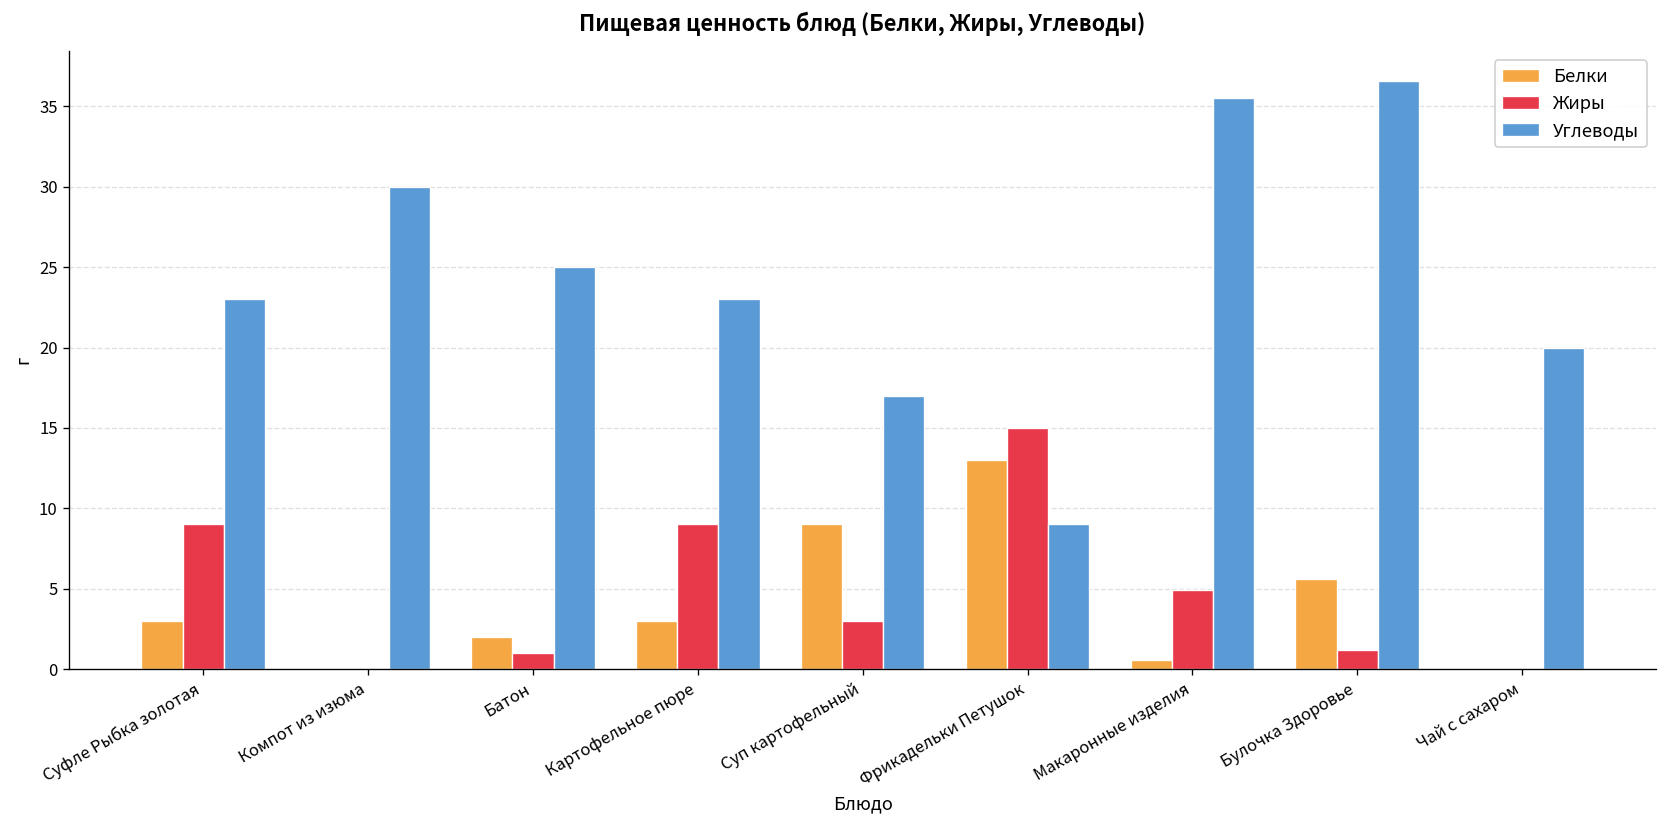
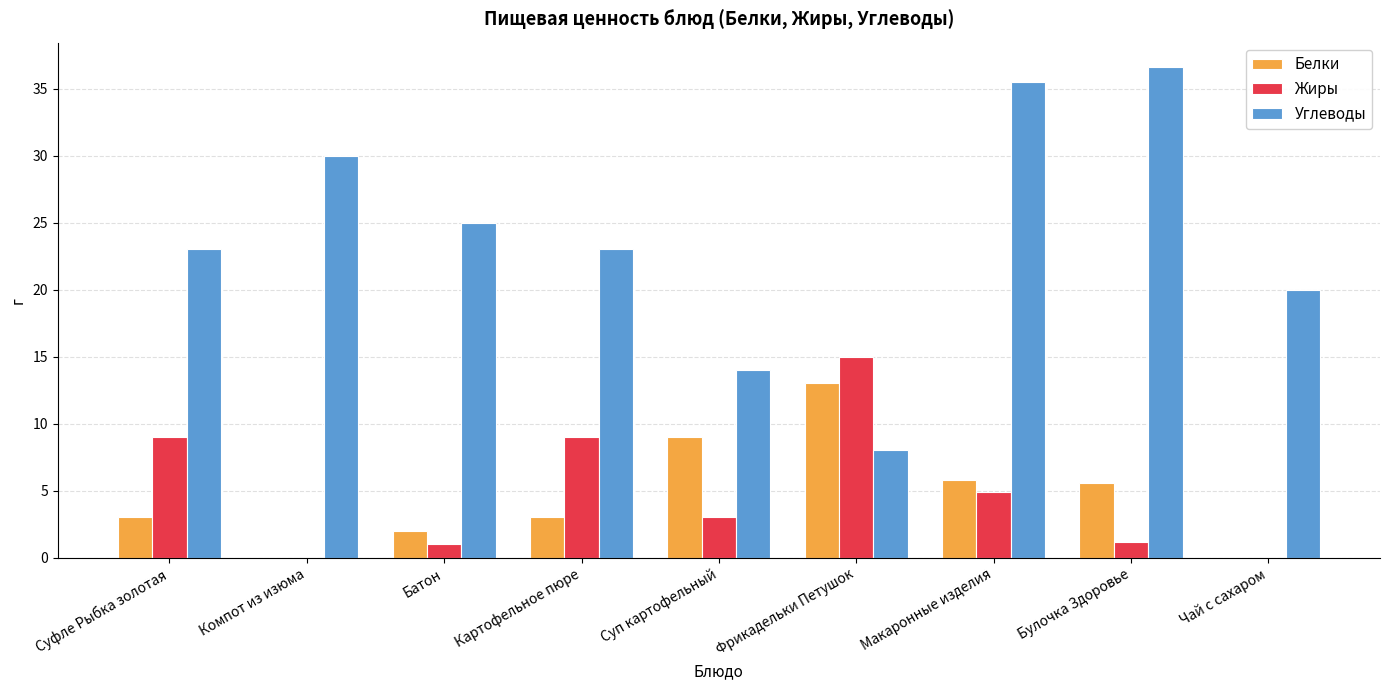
Углеводы, Суп картофельный: 17 -> 14
Углеводы, Фрикадельки Петушок: 9 -> 8
Белки, Макаронные изделия: 0.6 -> 5.8
